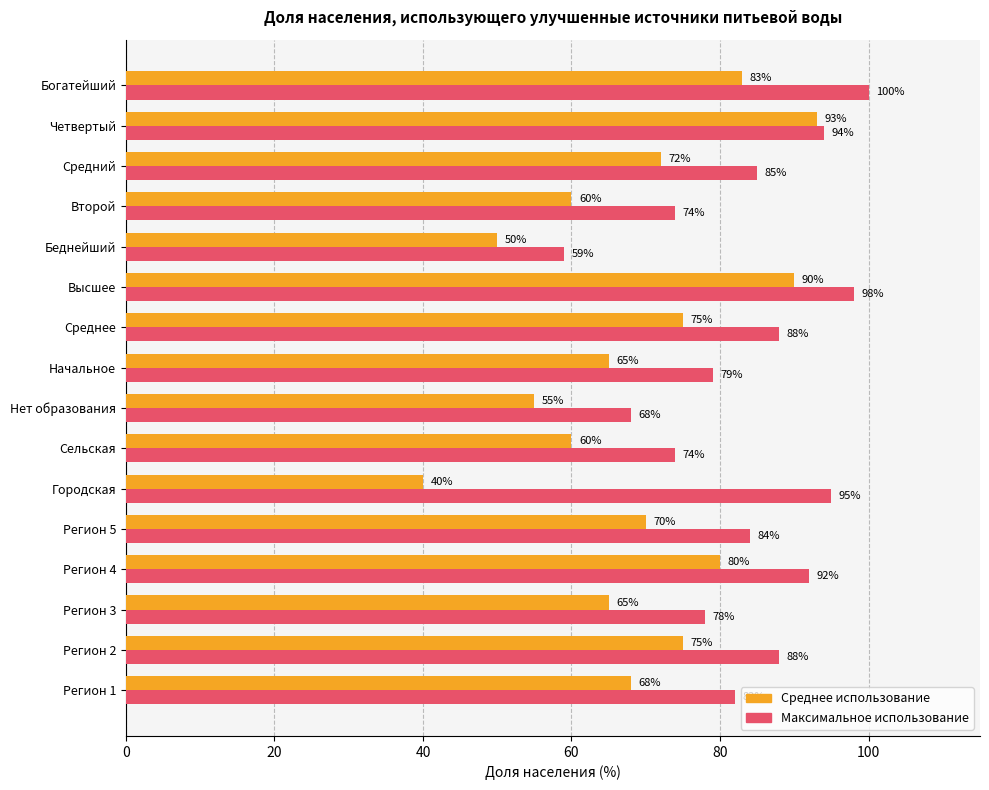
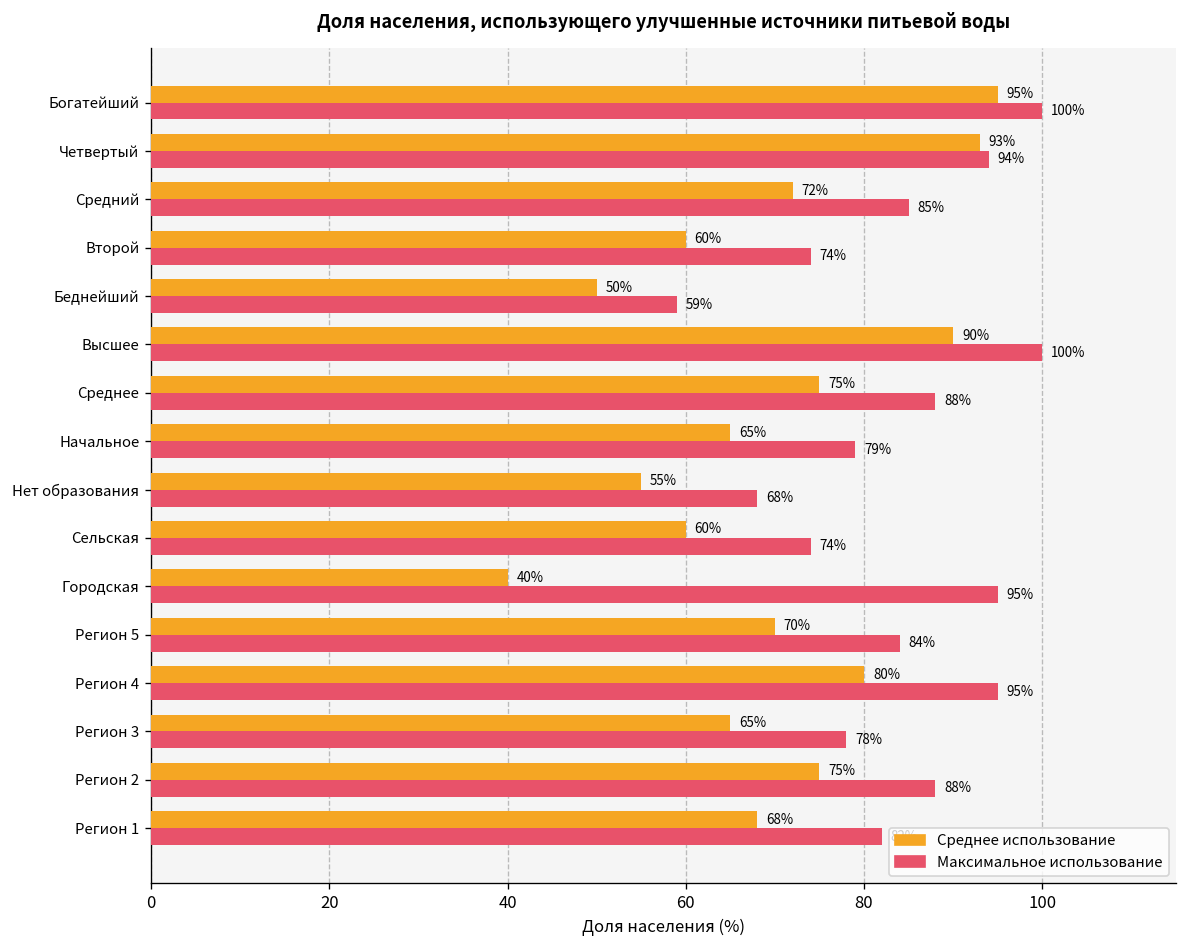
Среднее использование, Богатейший: 83% -> 95%
Максимальное использование, Высшее: 98% -> 100%
Максимальное использование, Регион 4: 92% -> 95%
